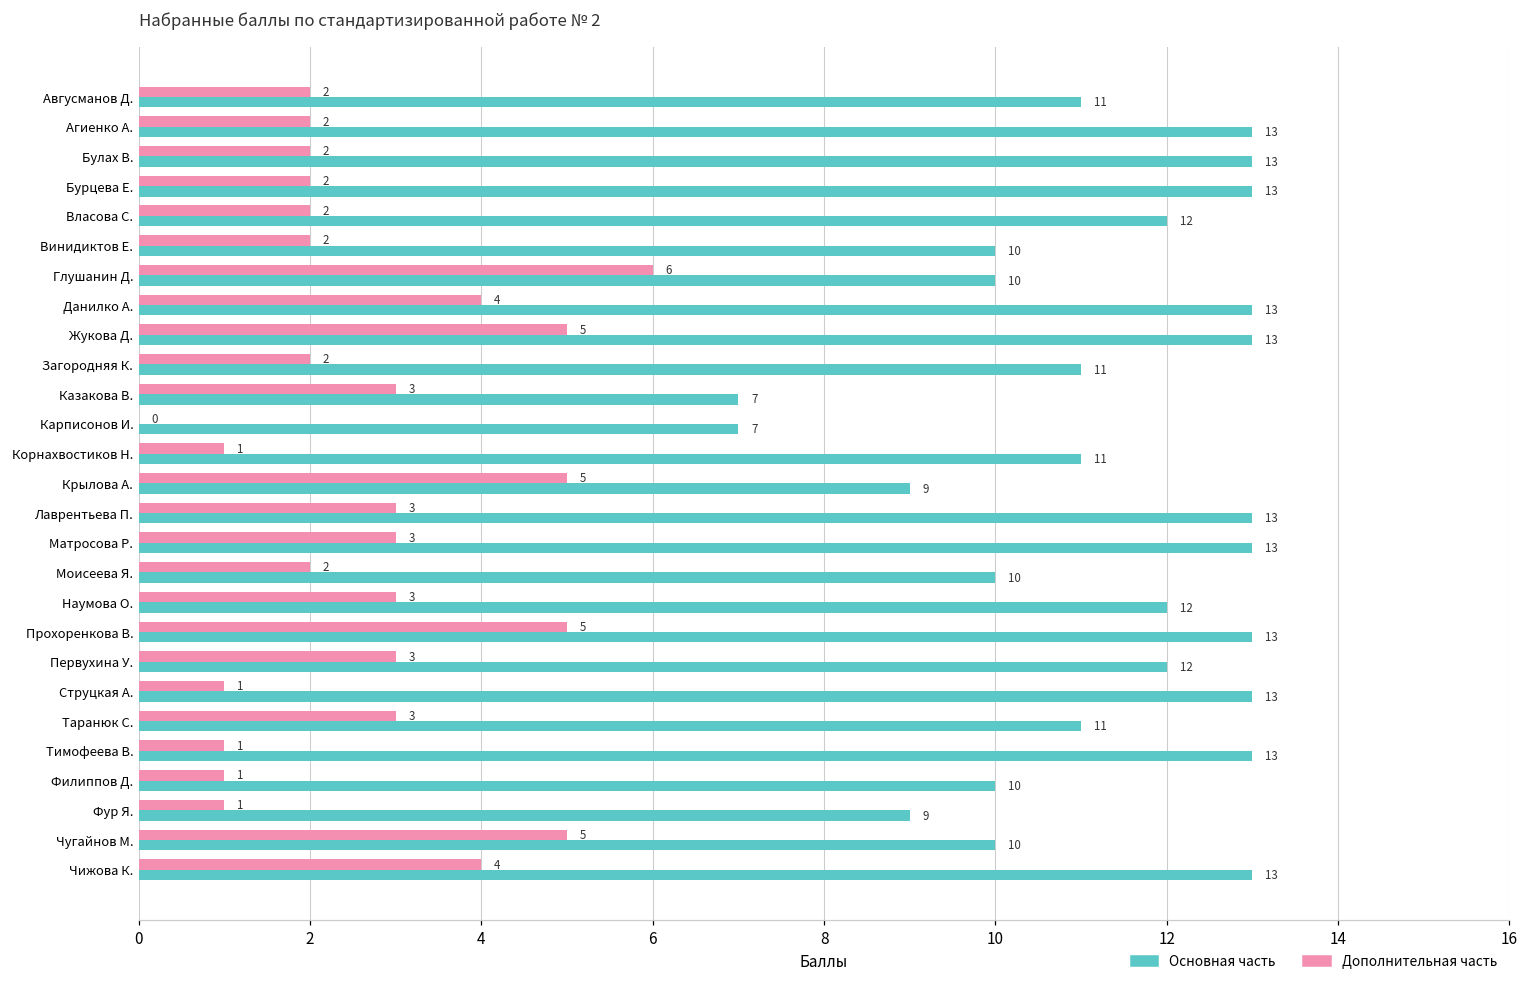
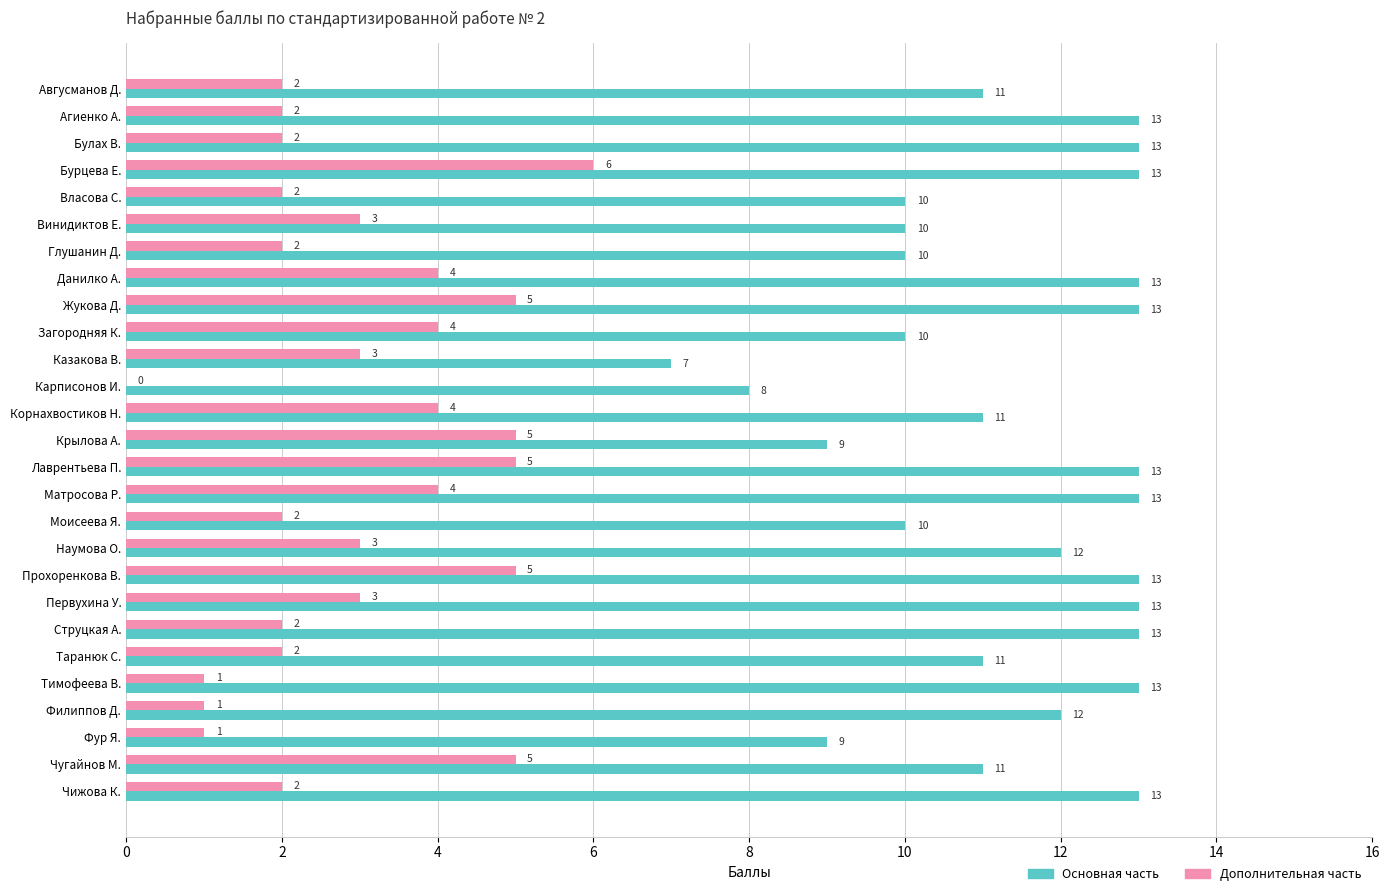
Дополнительная часть, Бурцева Е.: 2 -> 6
Основная часть, Власова С.: 12 -> 10
Дополнительная часть, Винидиктов Е.: 2 -> 3
Дополнительная часть, Глушанин Д.: 6 -> 2
Дополнительная часть, Загородняя К.: 2 -> 4
Основная часть, Загородняя К.: 11 -> 10
Основная часть, Карписонов И.: 7 -> 8
Дополнительная часть, Корнахвостиков Н.: 1 -> 4
Дополнительная часть, Лаврентьева П.: 3 -> 5
Дополнительная часть, Матросова Р.: 3 -> 4
Основная часть, Первухина У.: 12 -> 13
Дополнительная часть, Струцкая А.: 1 -> 2
Дополнительная часть, Таранюк С.: 3 -> 2
Основная часть, Филиппов Д.: 10 -> 12
Основная часть, Чугайнов М.: 10 -> 11
Дополнительная часть, Чижова К.: 4 -> 2
